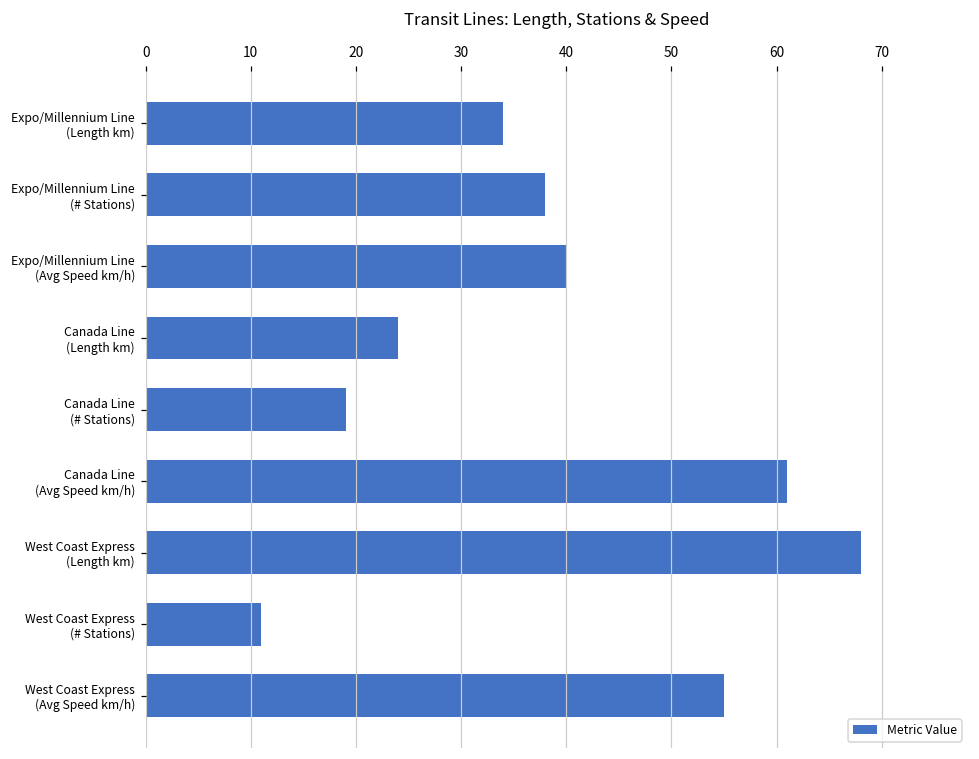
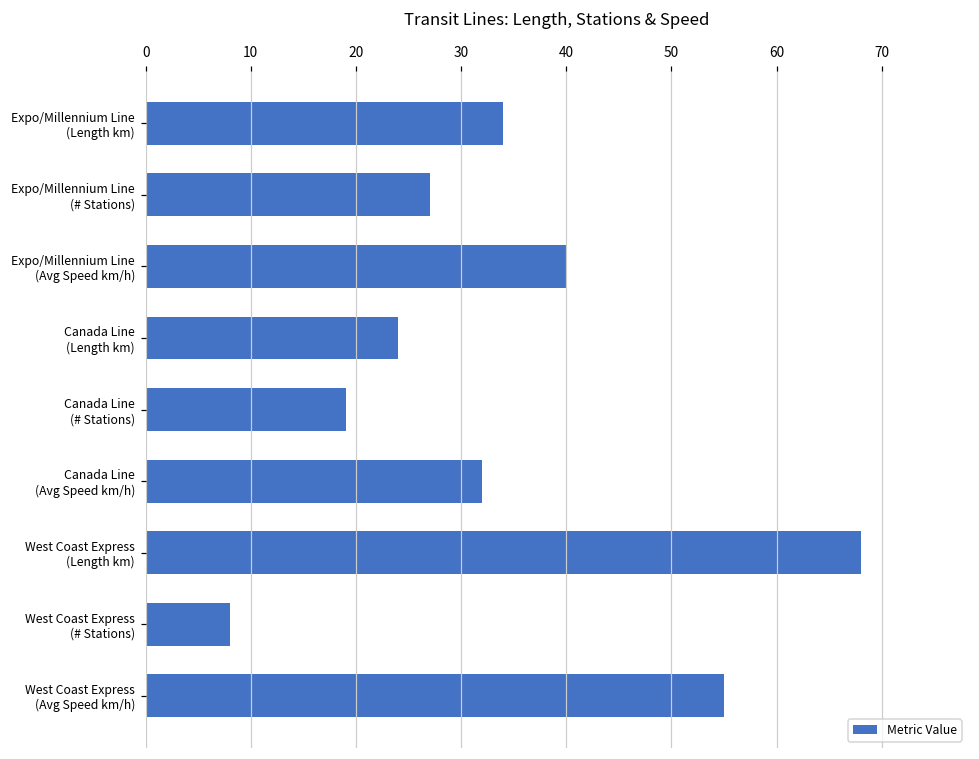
Expo/Millennium Line (# Stations): 38 -> 27
Canada Line (Avg Speed km/h): 61 -> 32
West Coast Express (# Stations): 11 -> 8
